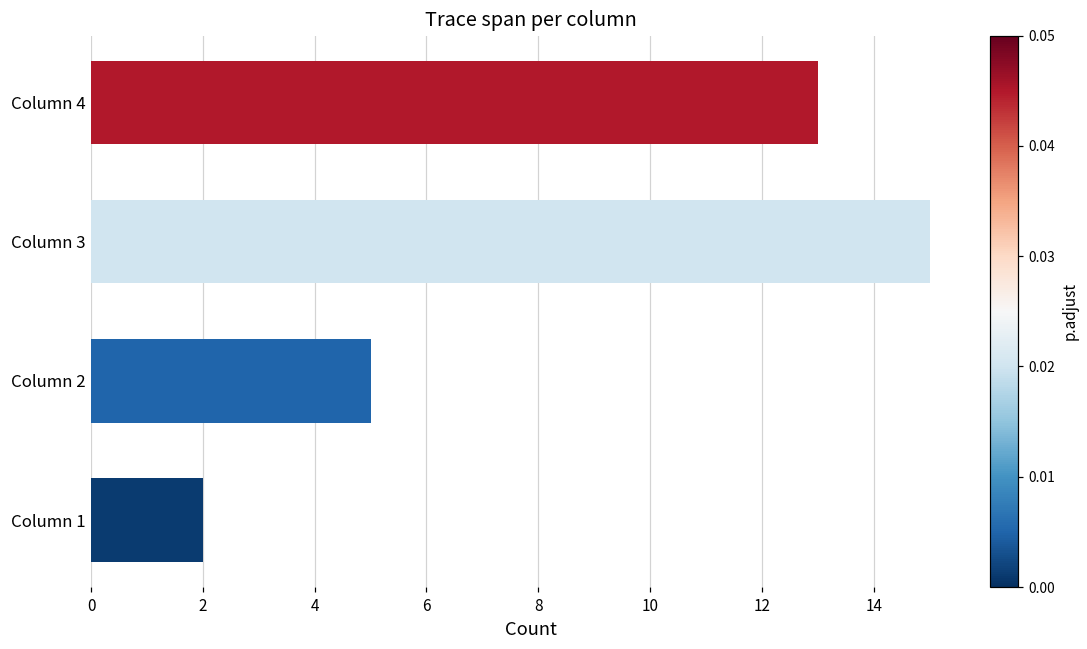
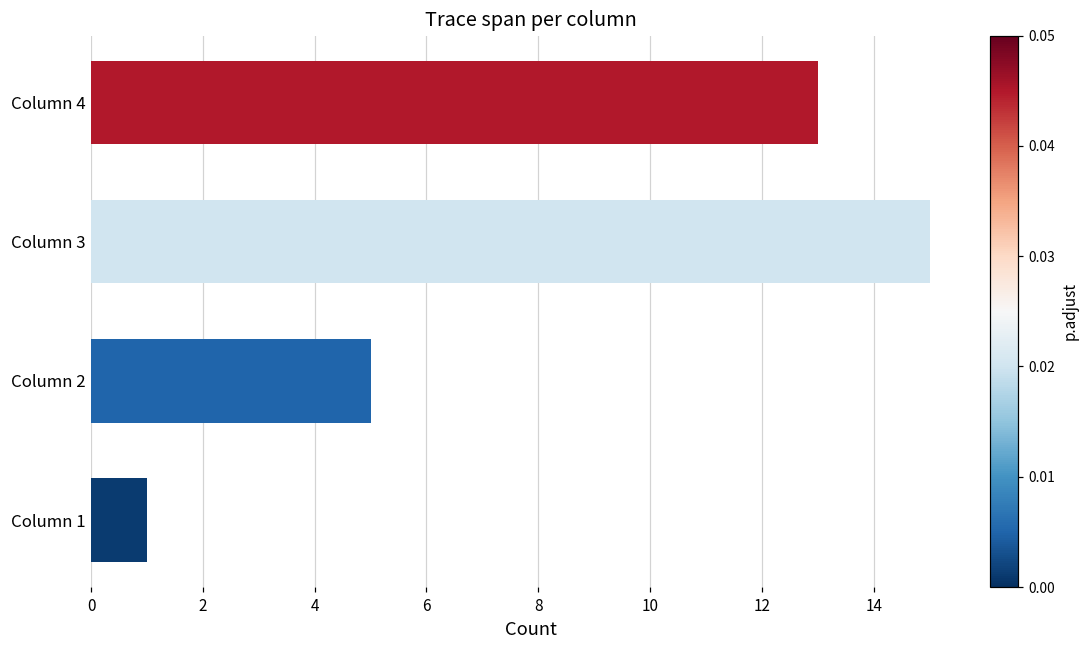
Column 1: 2 -> 1
